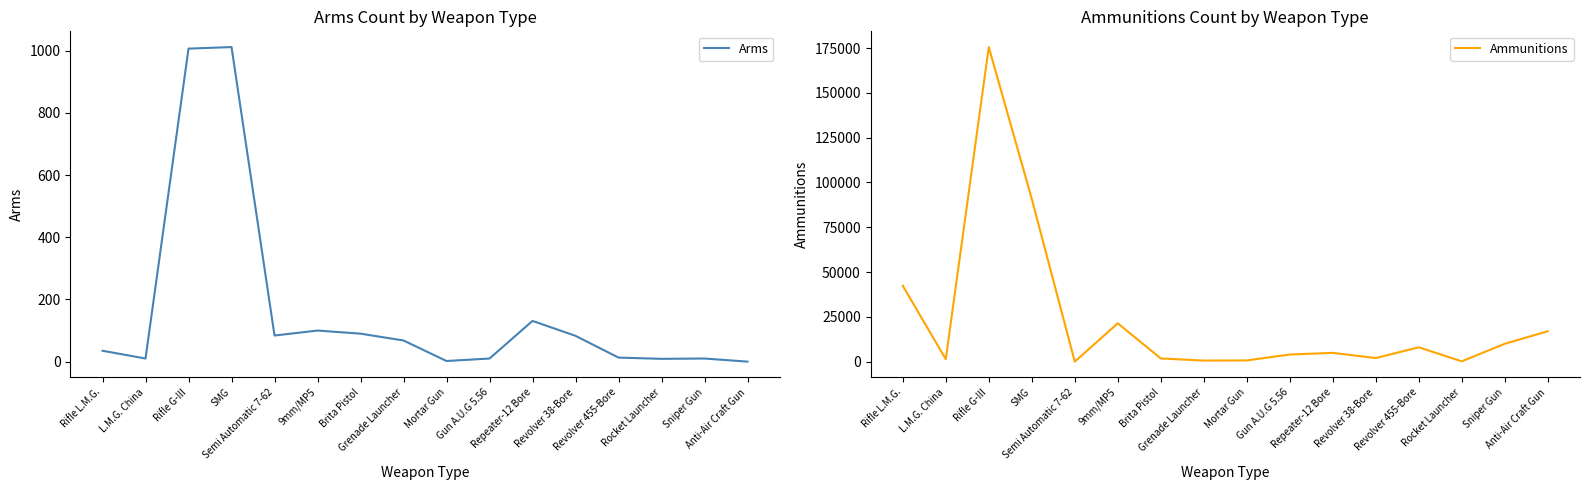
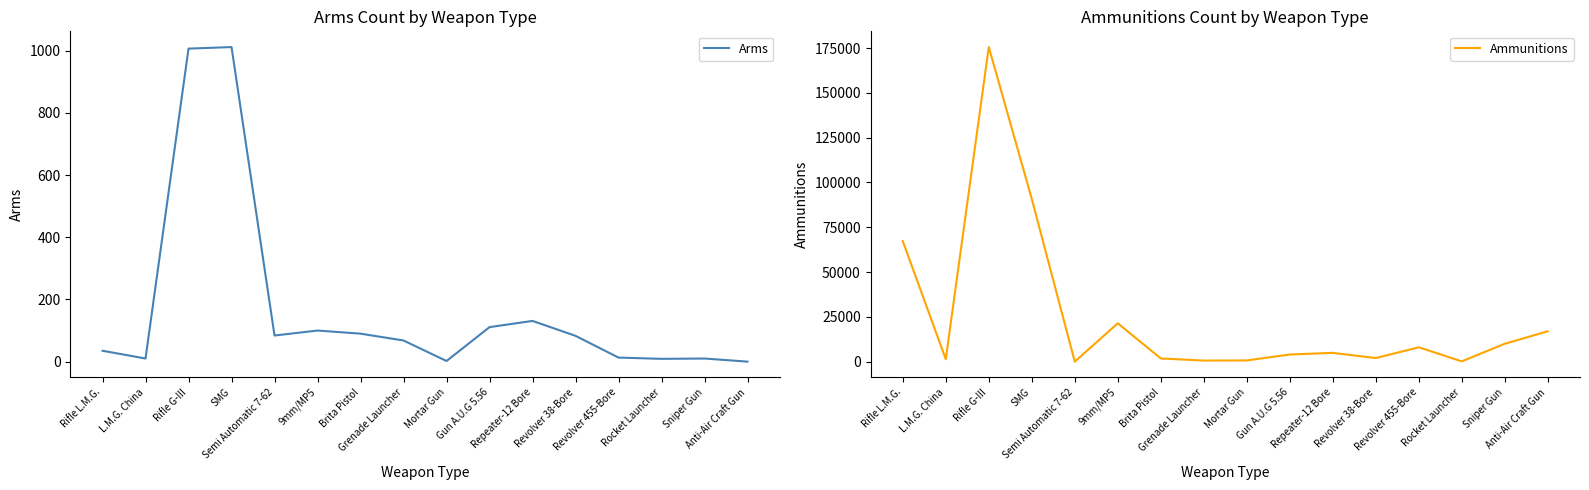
Arms Count by Weapon Type, Gun A.U.G 5.56: 10 -> 110
Ammunitions Count by Weapon Type, Rifle L.M.G.: 42000 -> 67000
